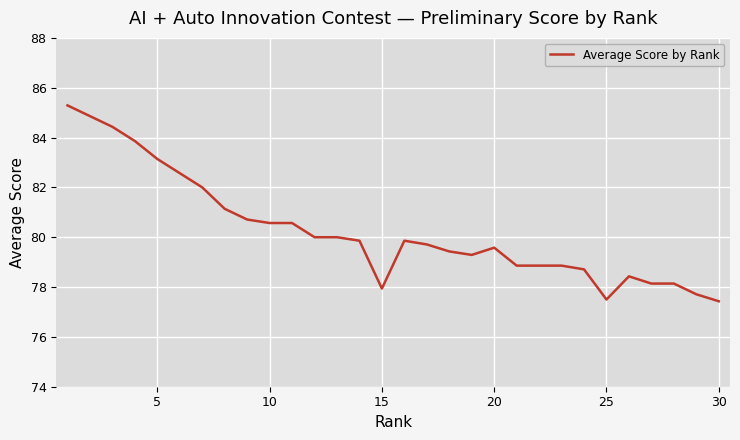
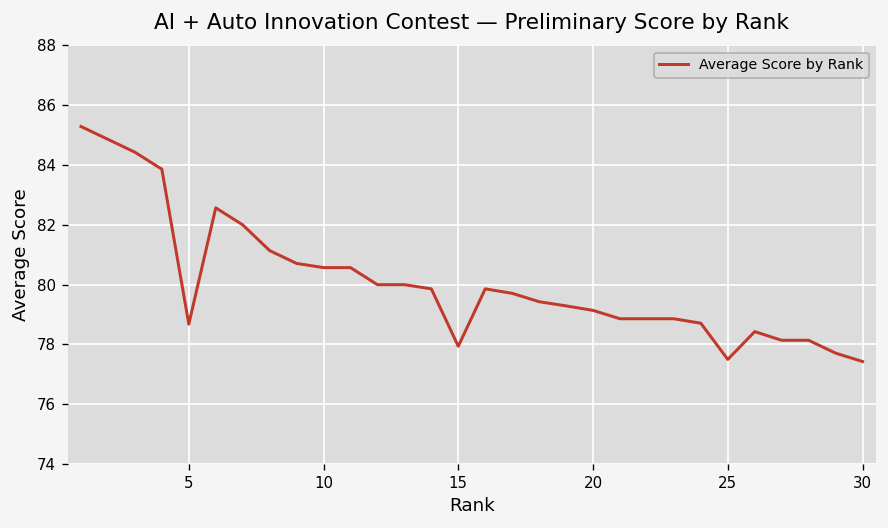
5: 83.1 -> 78.7
20: 79.6 -> 79.1
